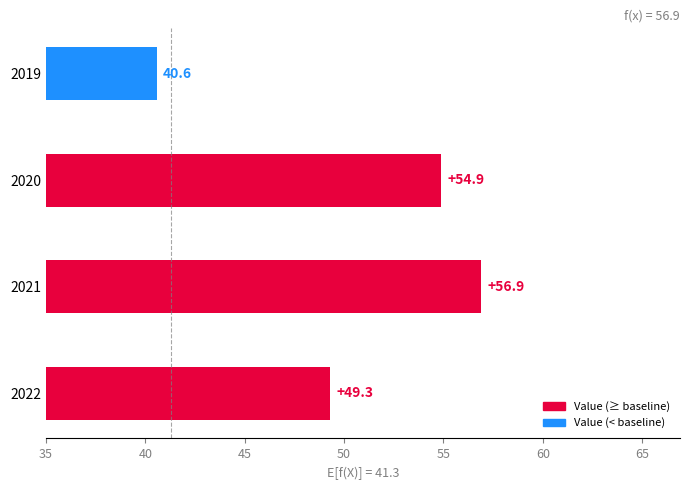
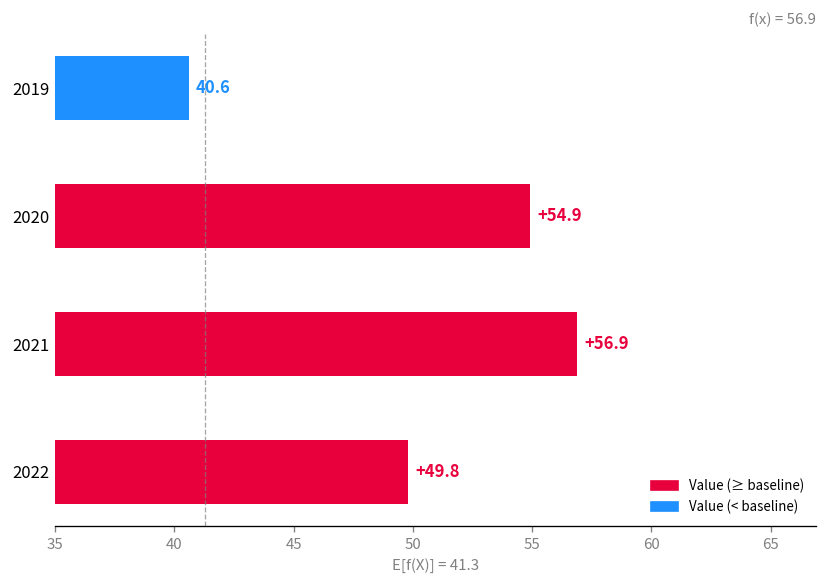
2022: +49.3 -> +49.8
